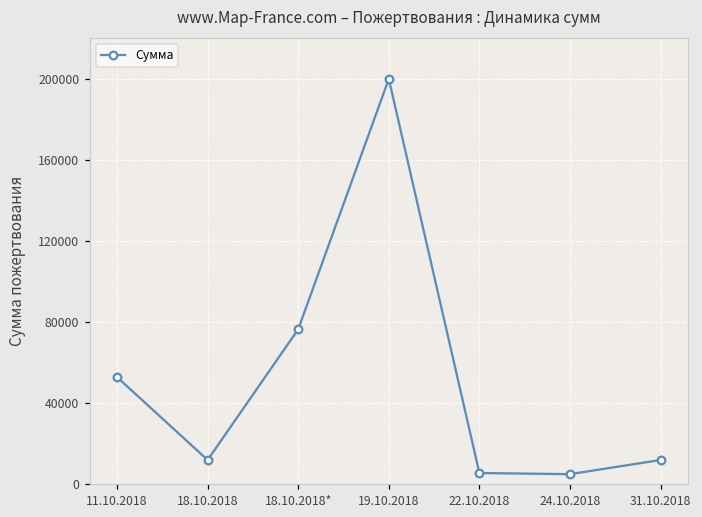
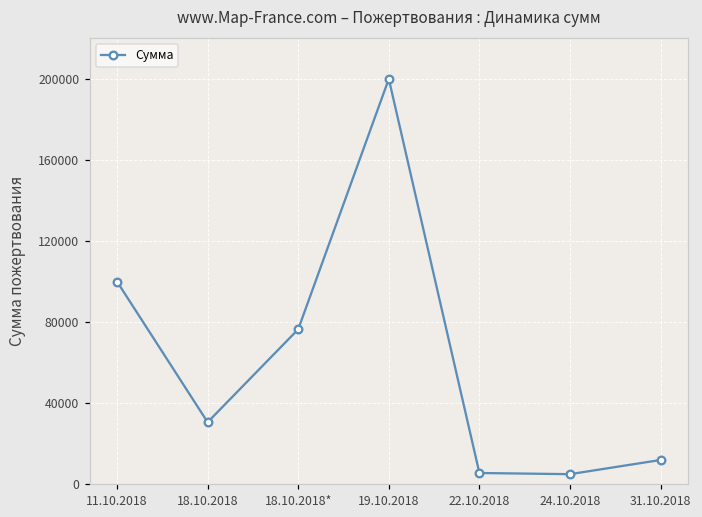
11.10.2018: 53000 -> 100000
18.10.2018: 12000 -> 31000
